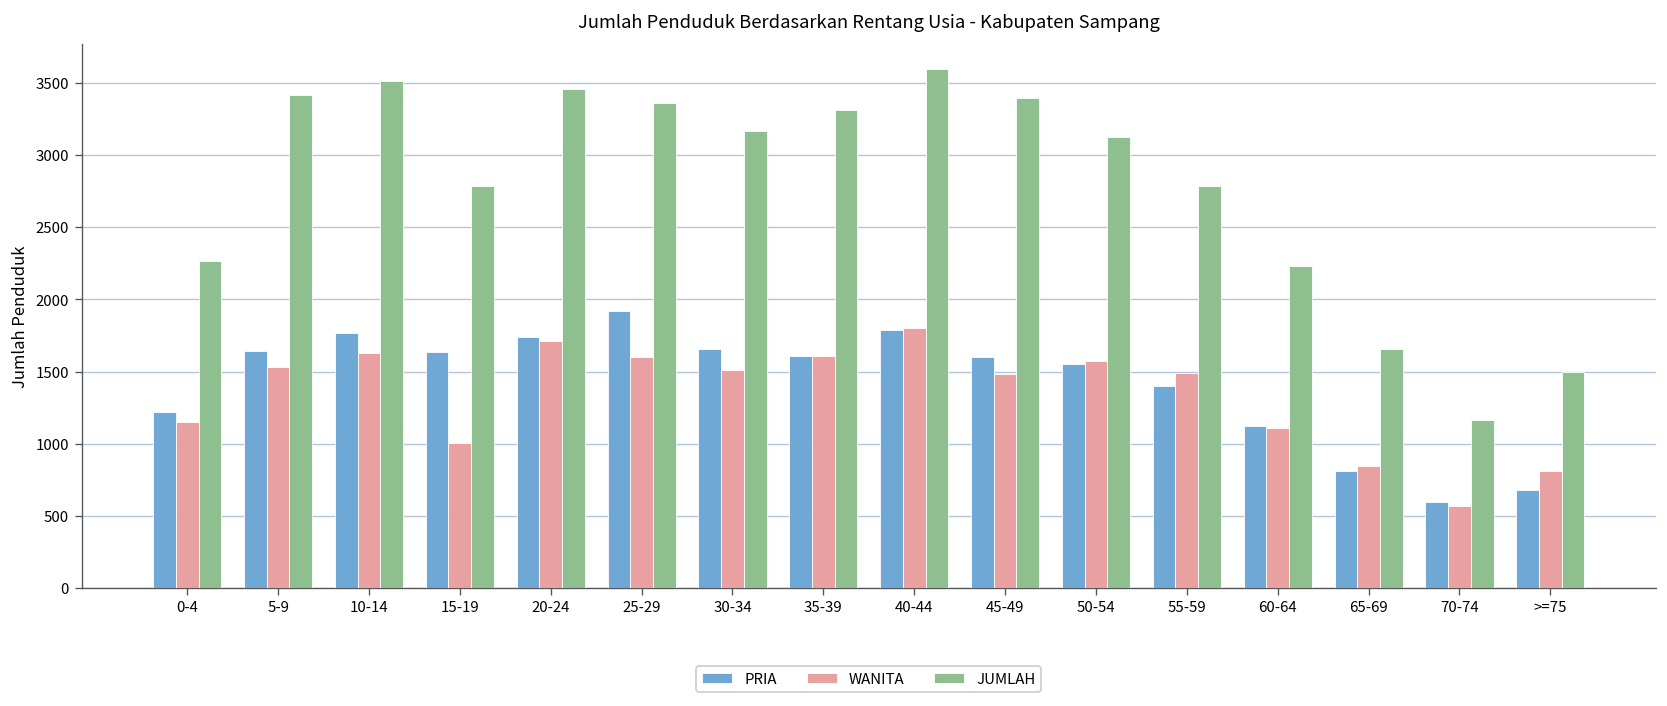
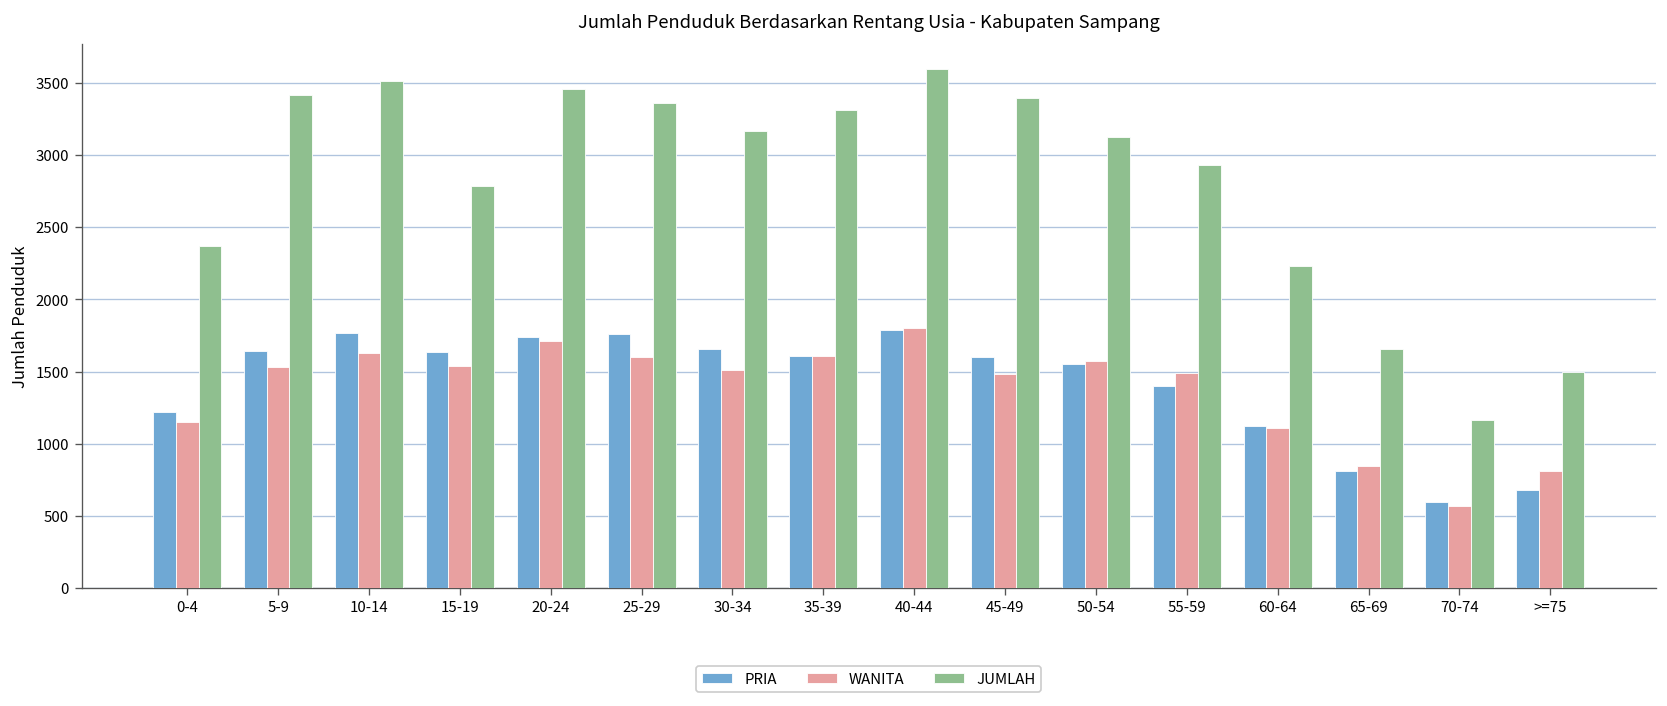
JUMLAH, 0-4: 2270 -> 2370
WANITA, 15-19: 1000 -> 1540
PRIA, 25-29: 1920 -> 1760
JUMLAH, 55-59: 2780 -> 2930
